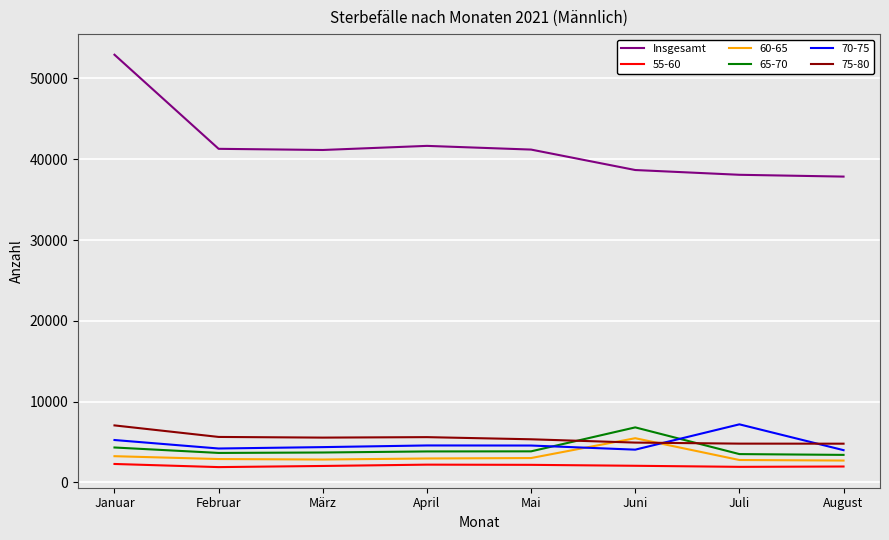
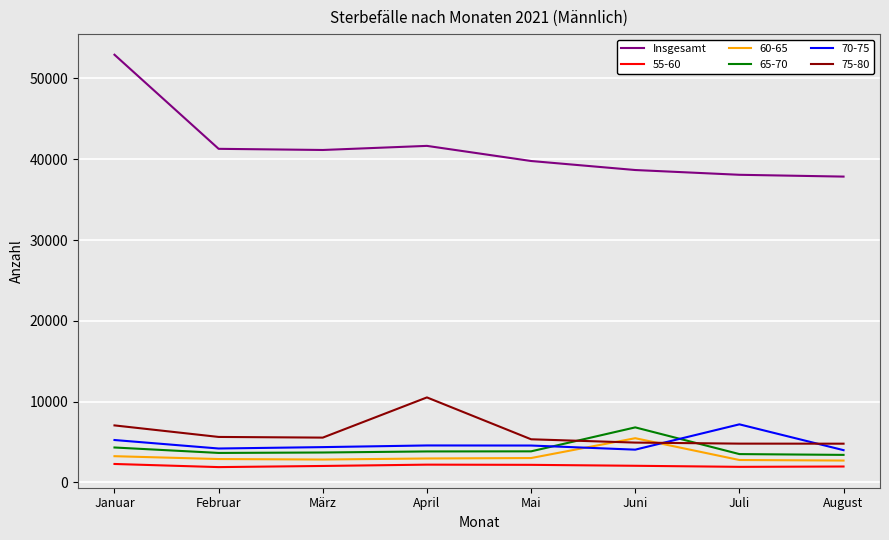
75-80, April: 6000 -> 11000
Insgesamt, Mai: 41000 -> 40000
